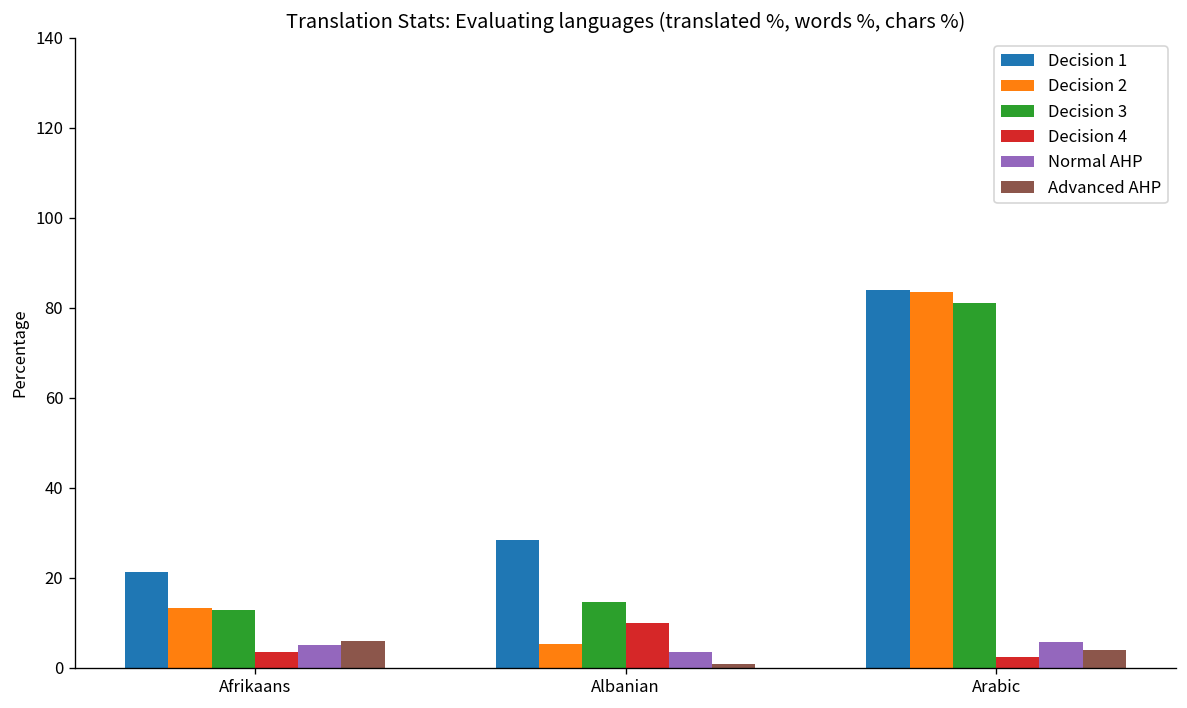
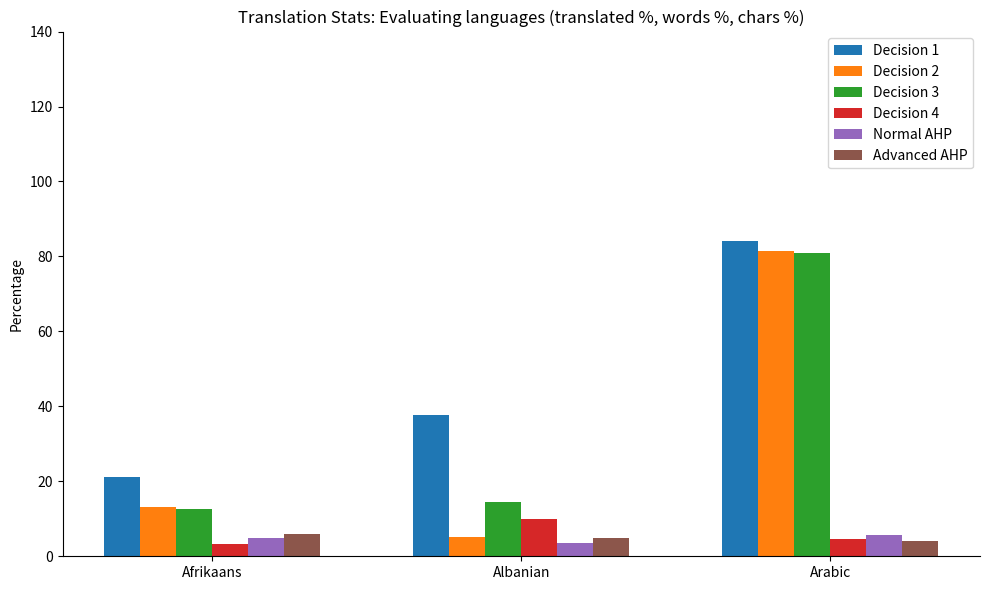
Decision 1, Albanian: 28 -> 38
Advanced AHP, Albanian: 1 -> 5
Decision 2, Arabic: 84 -> 81
Decision 4, Arabic: 2 -> 5
